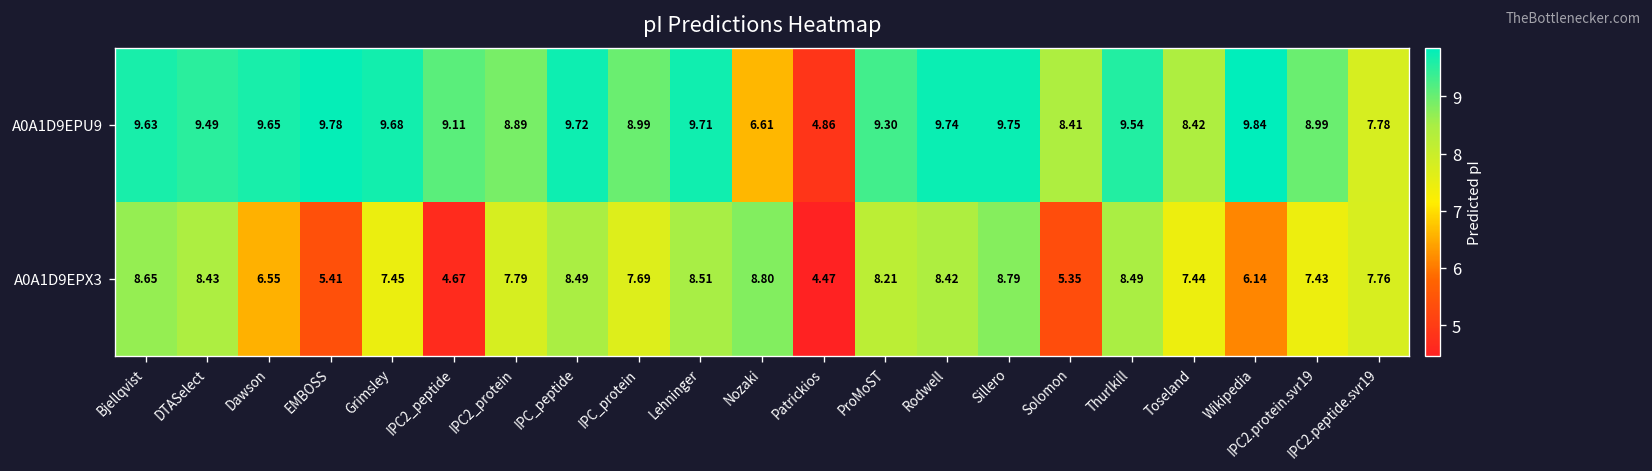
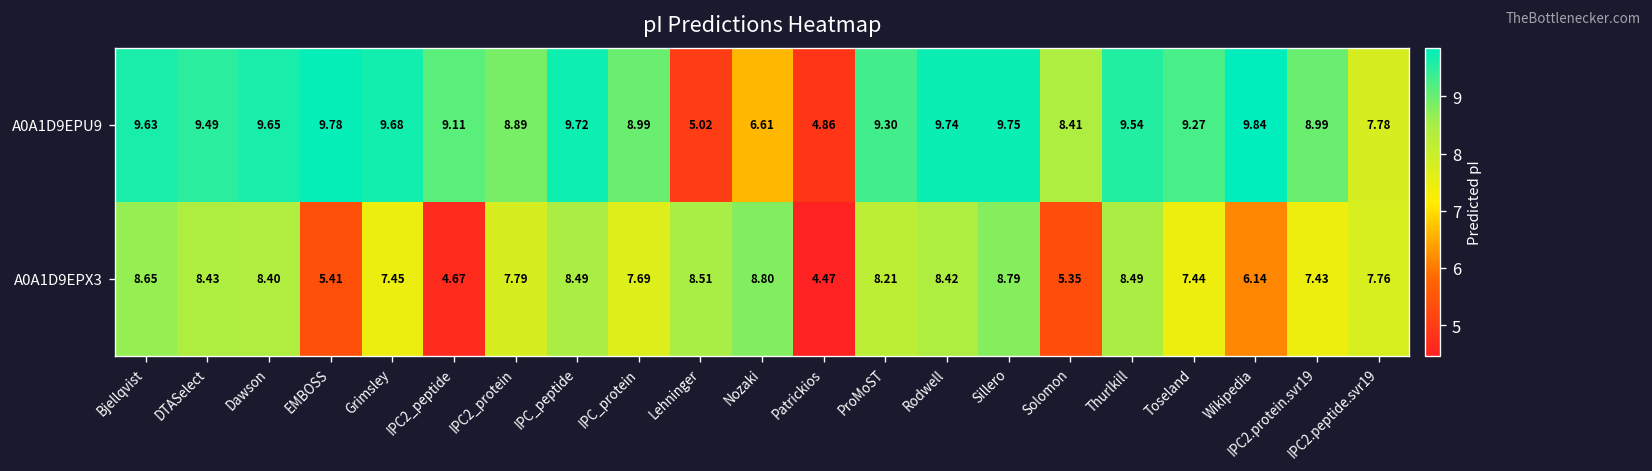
A0A1D9EPU9, Lehninger: 9.71 -> 5.02
A0A1D9EPU9, Toseland: 8.42 -> 9.27
A0A1D9EPX3, Dawson: 6.55 -> 8.40
